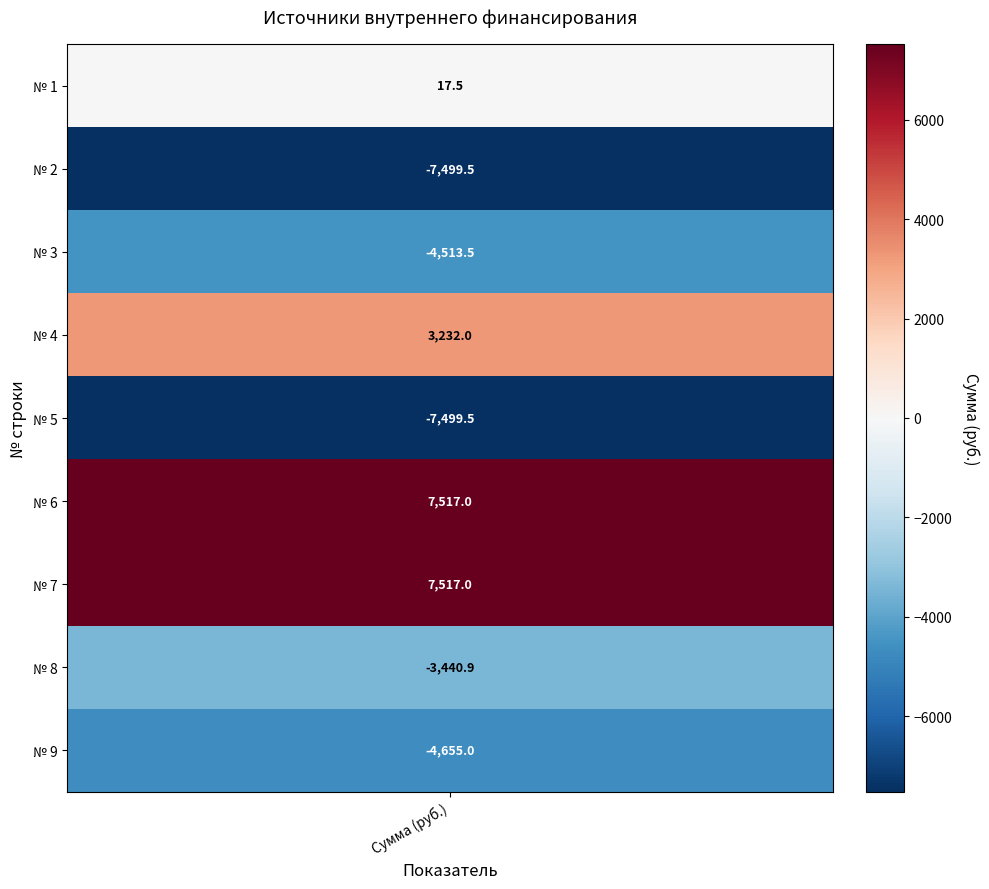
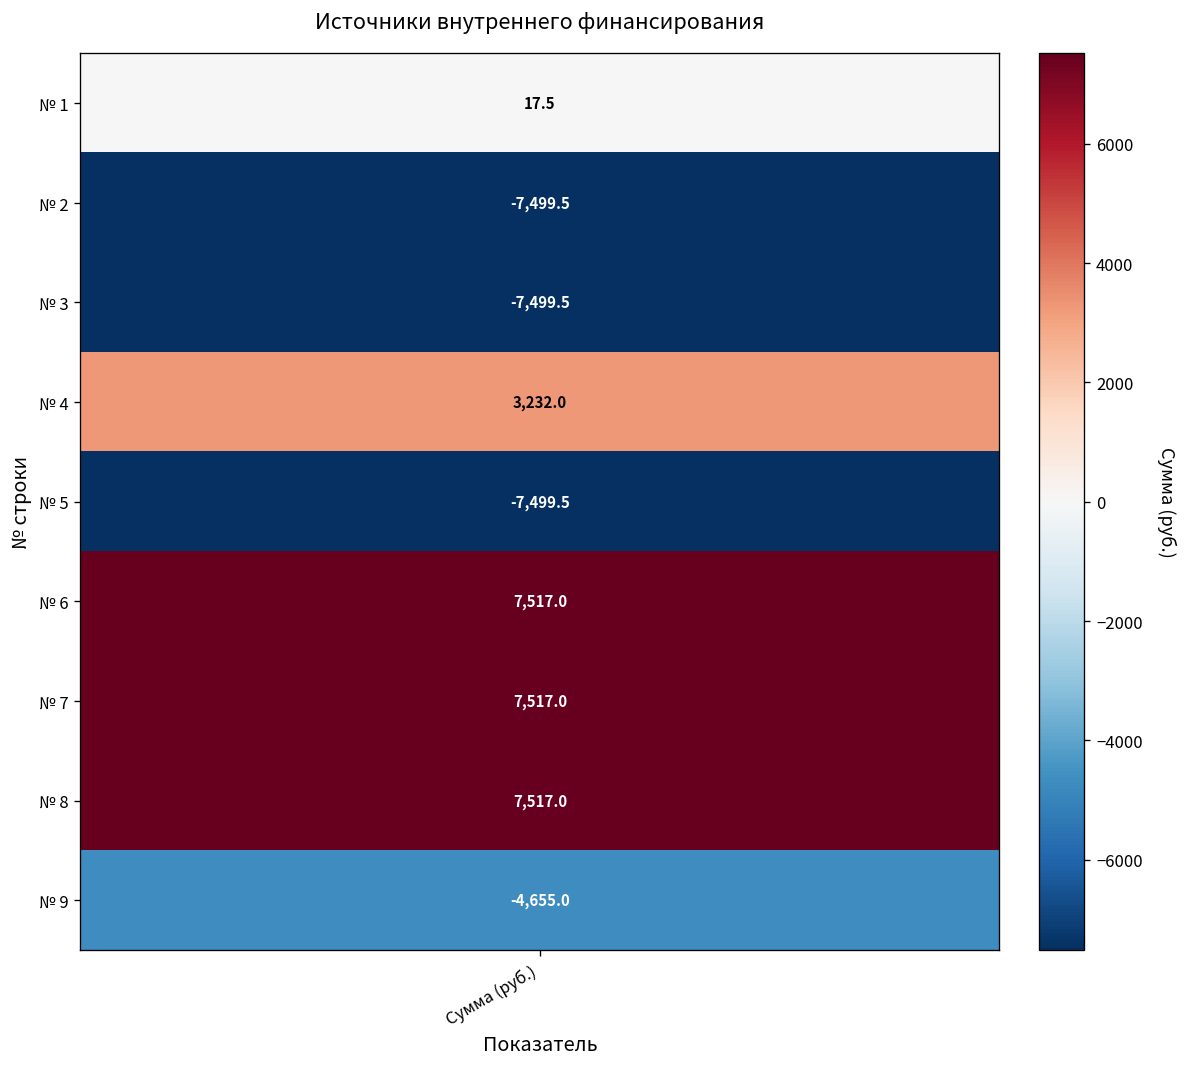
№ 3, Сумма (руб.): -4,513.5 -> -7,499.5
№ 8, Сумма (руб.): -3,440.9 -> 7,517.0
